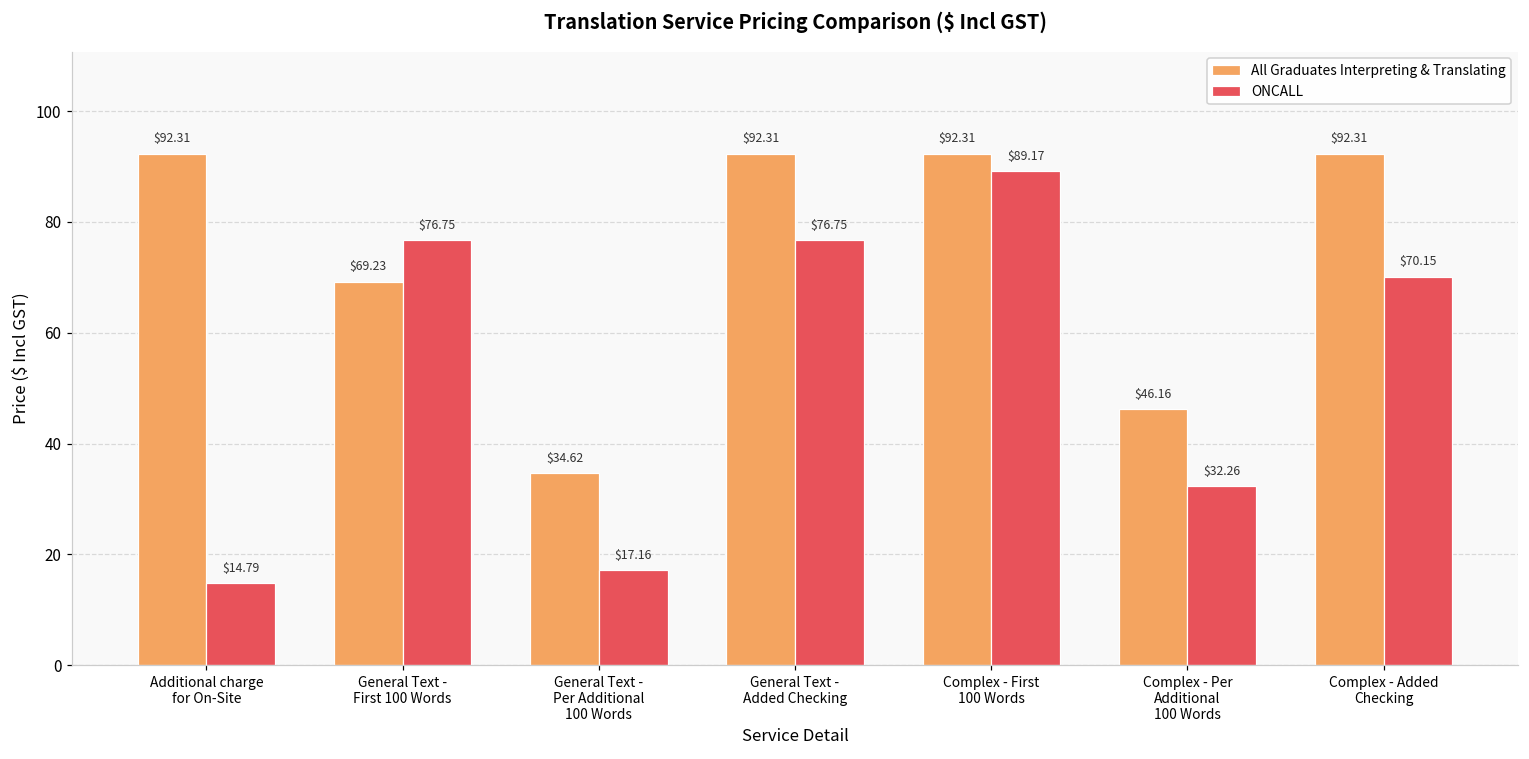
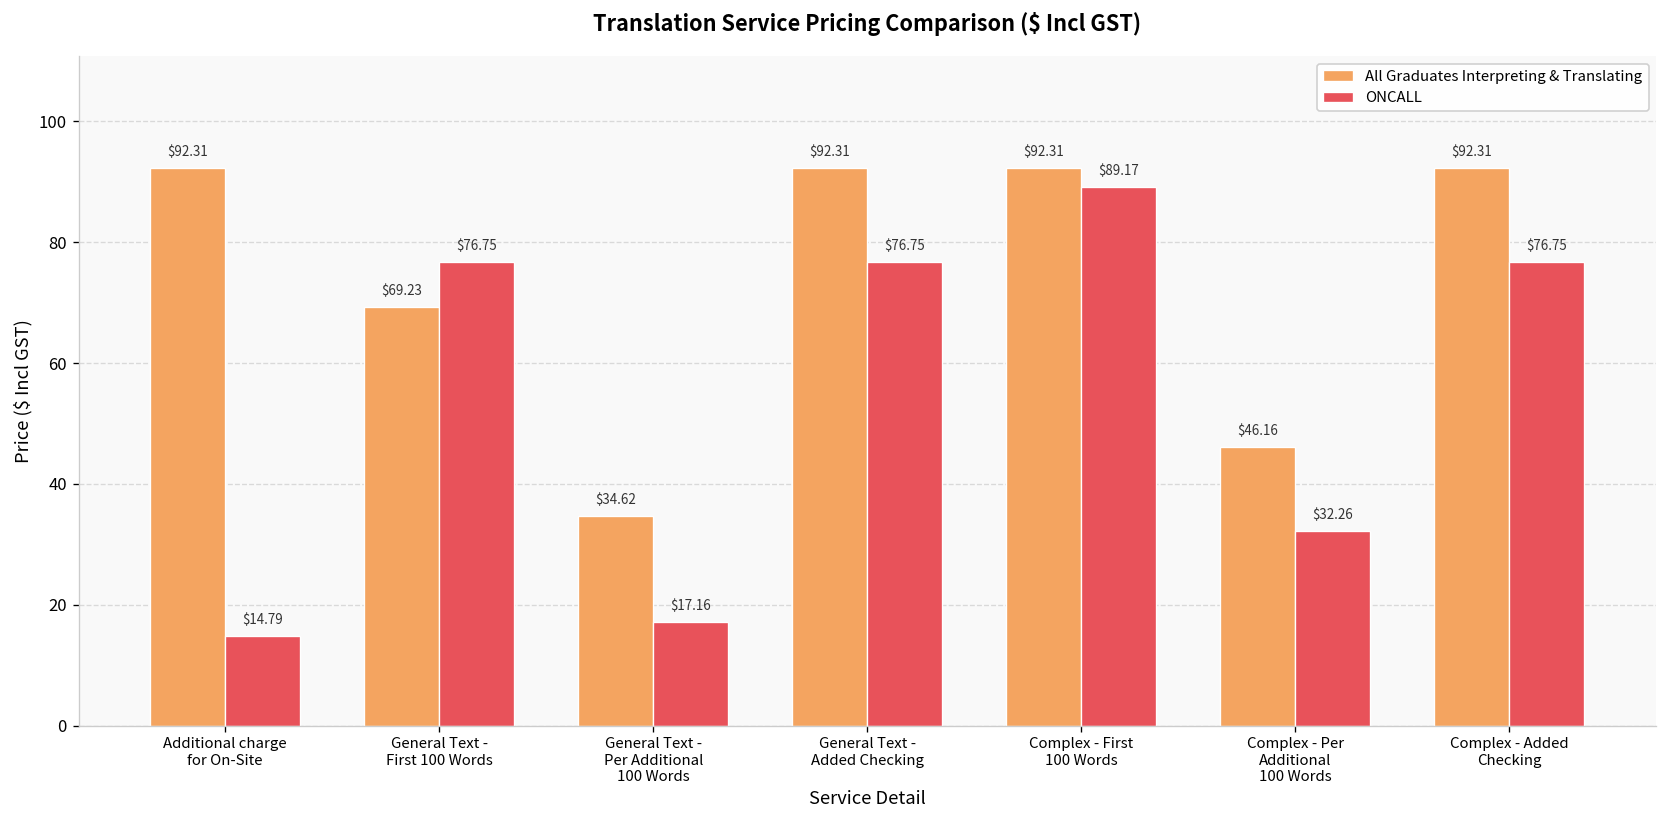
ONCALL, Complex - Added Checking: $70.15 -> $76.75
